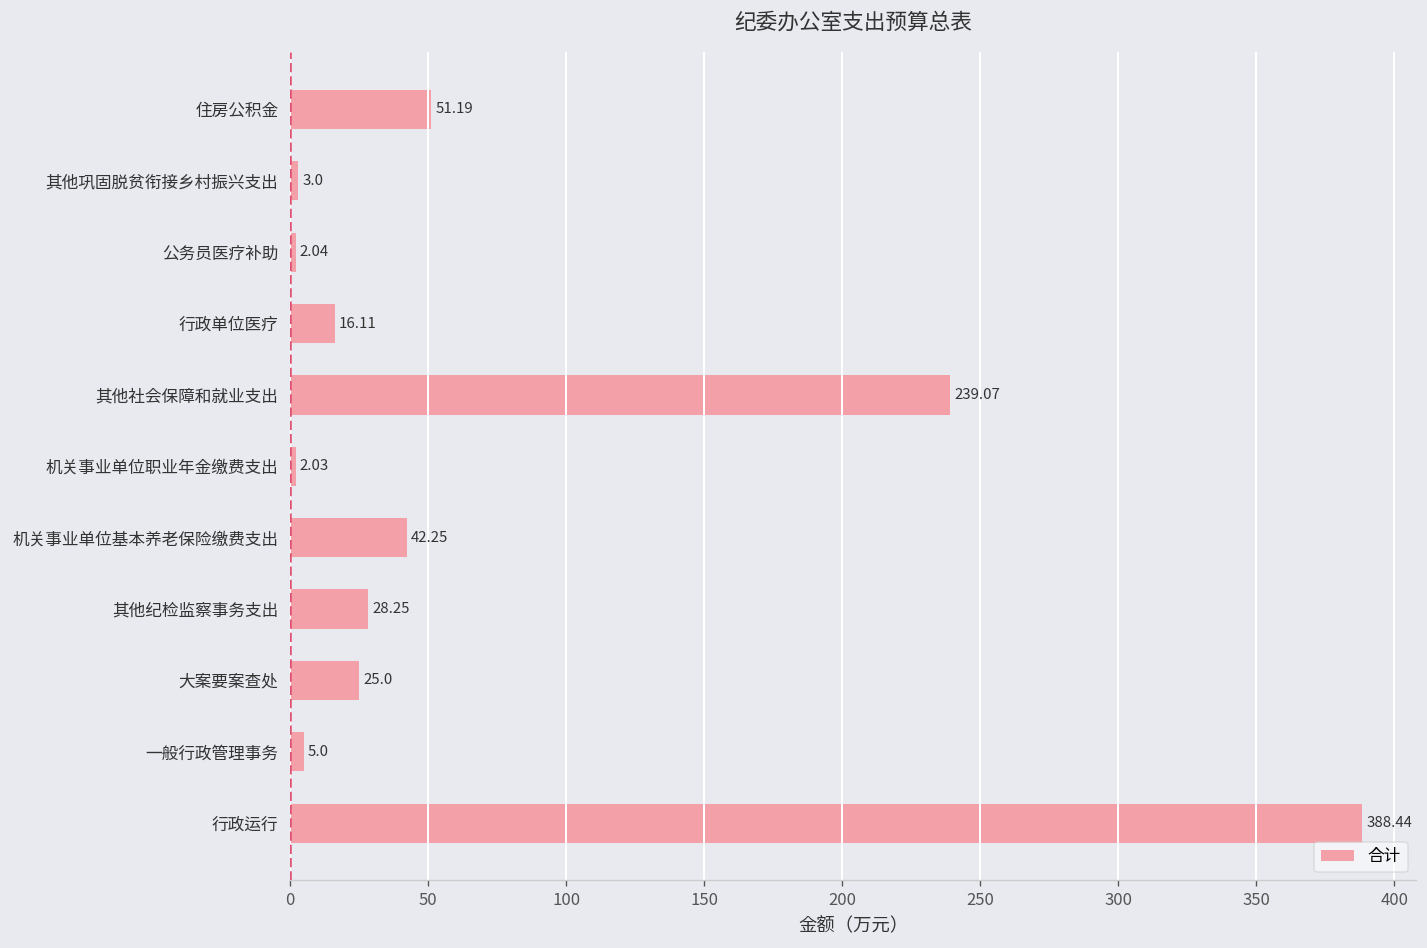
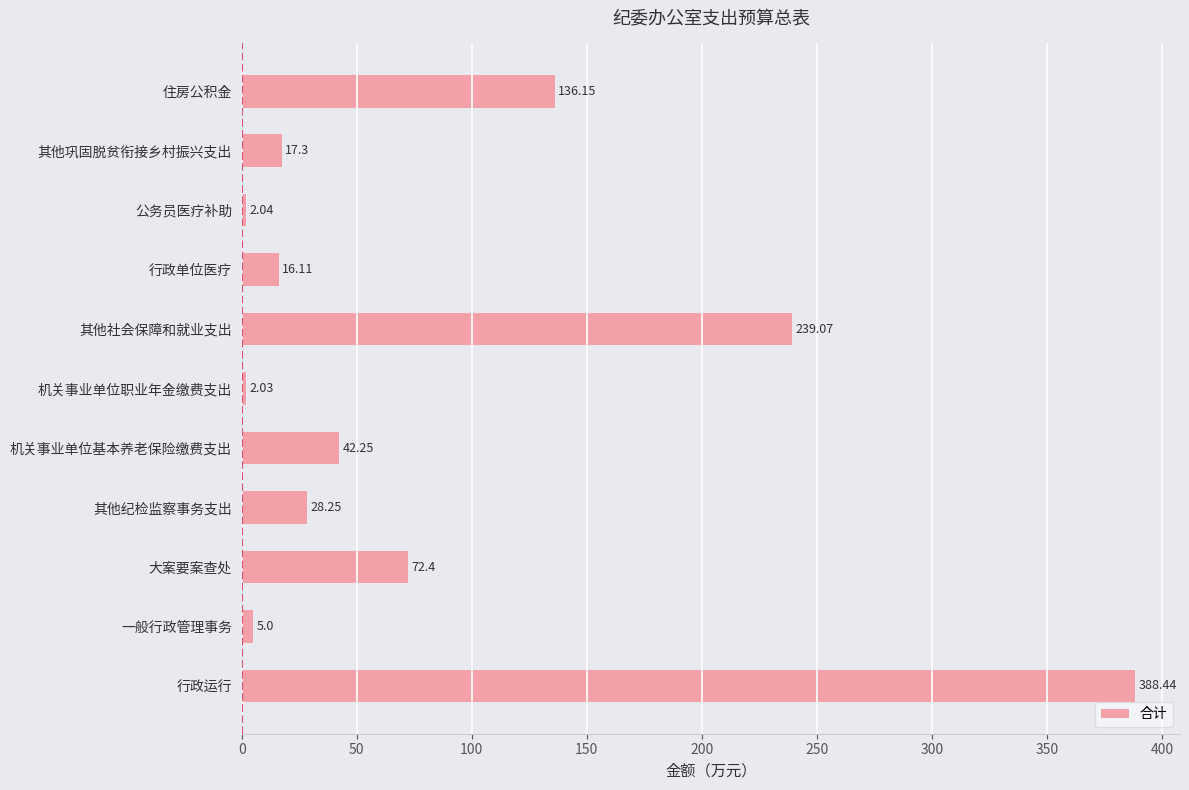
住房公积金: 51.19 -> 136.15
其他巩固脱贫衔接乡村振兴支出: 3.0 -> 17.3
大案要案查处: 25.0 -> 72.4
